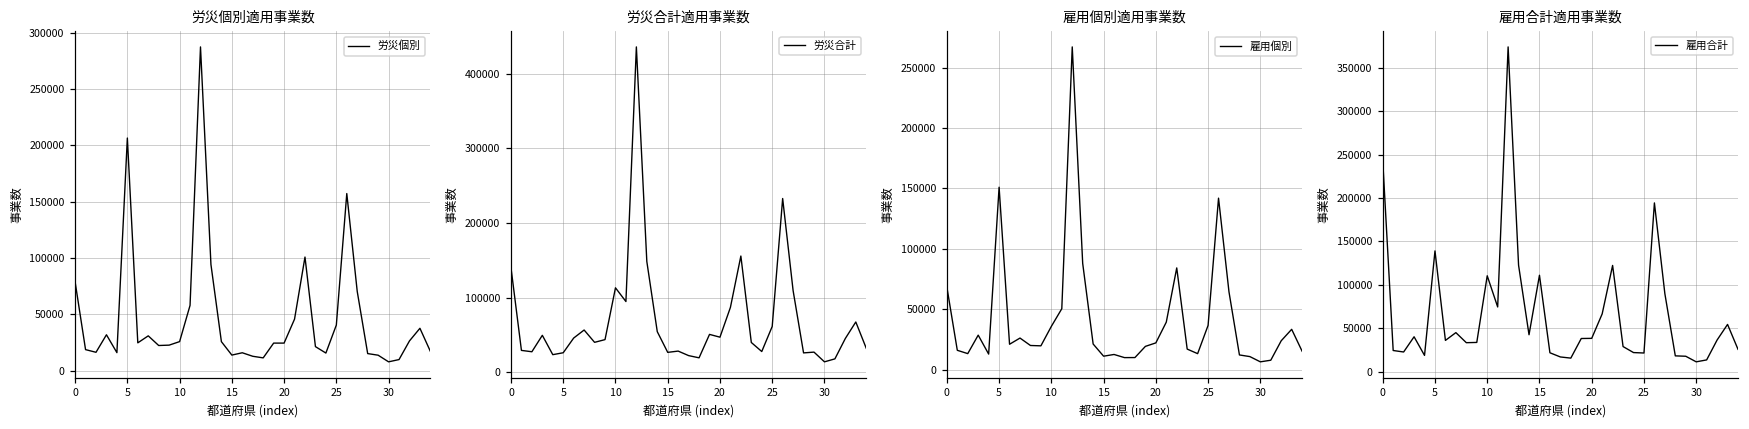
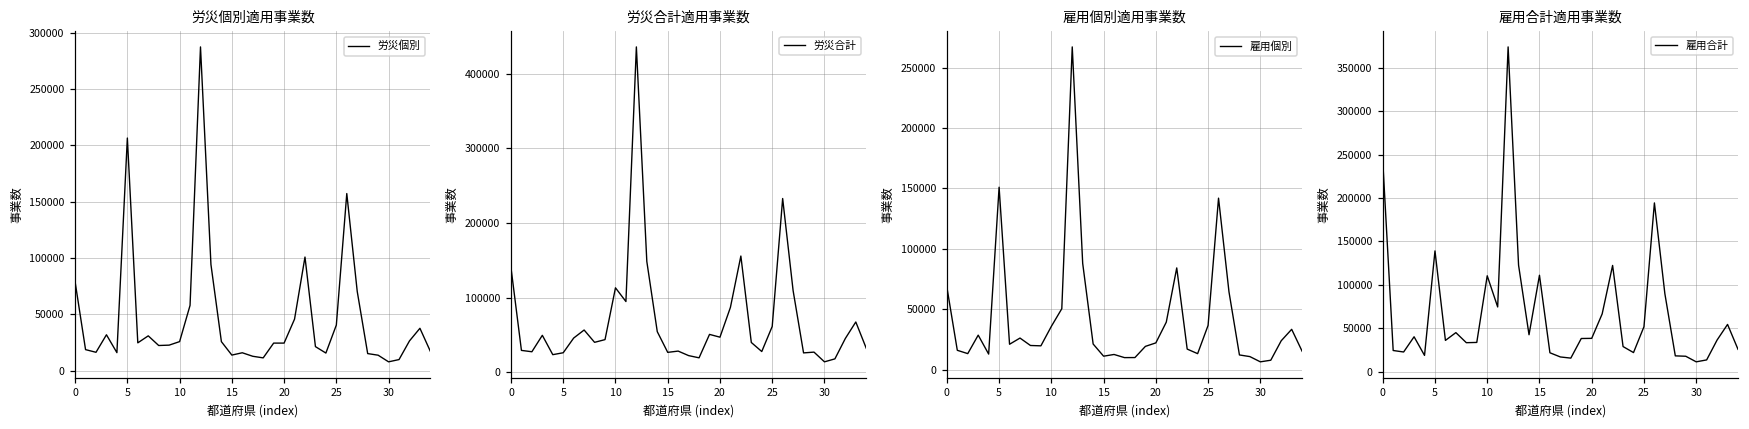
雇用合計適用事業数, 25: 20000 -> 50000
